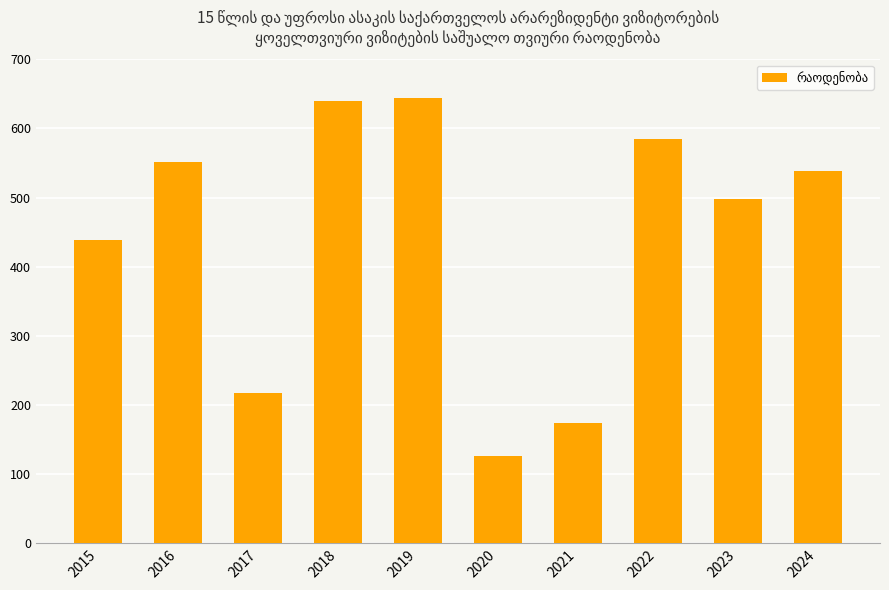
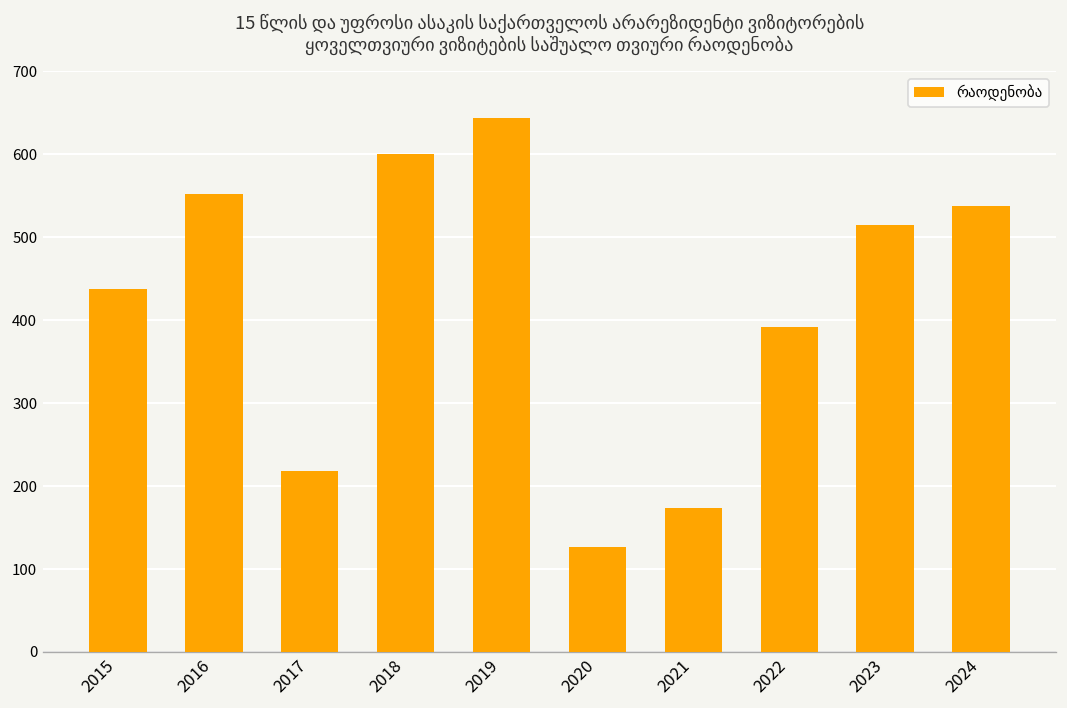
2018: 640 -> 600
2022: 580 -> 390
2023: 500 -> 510
